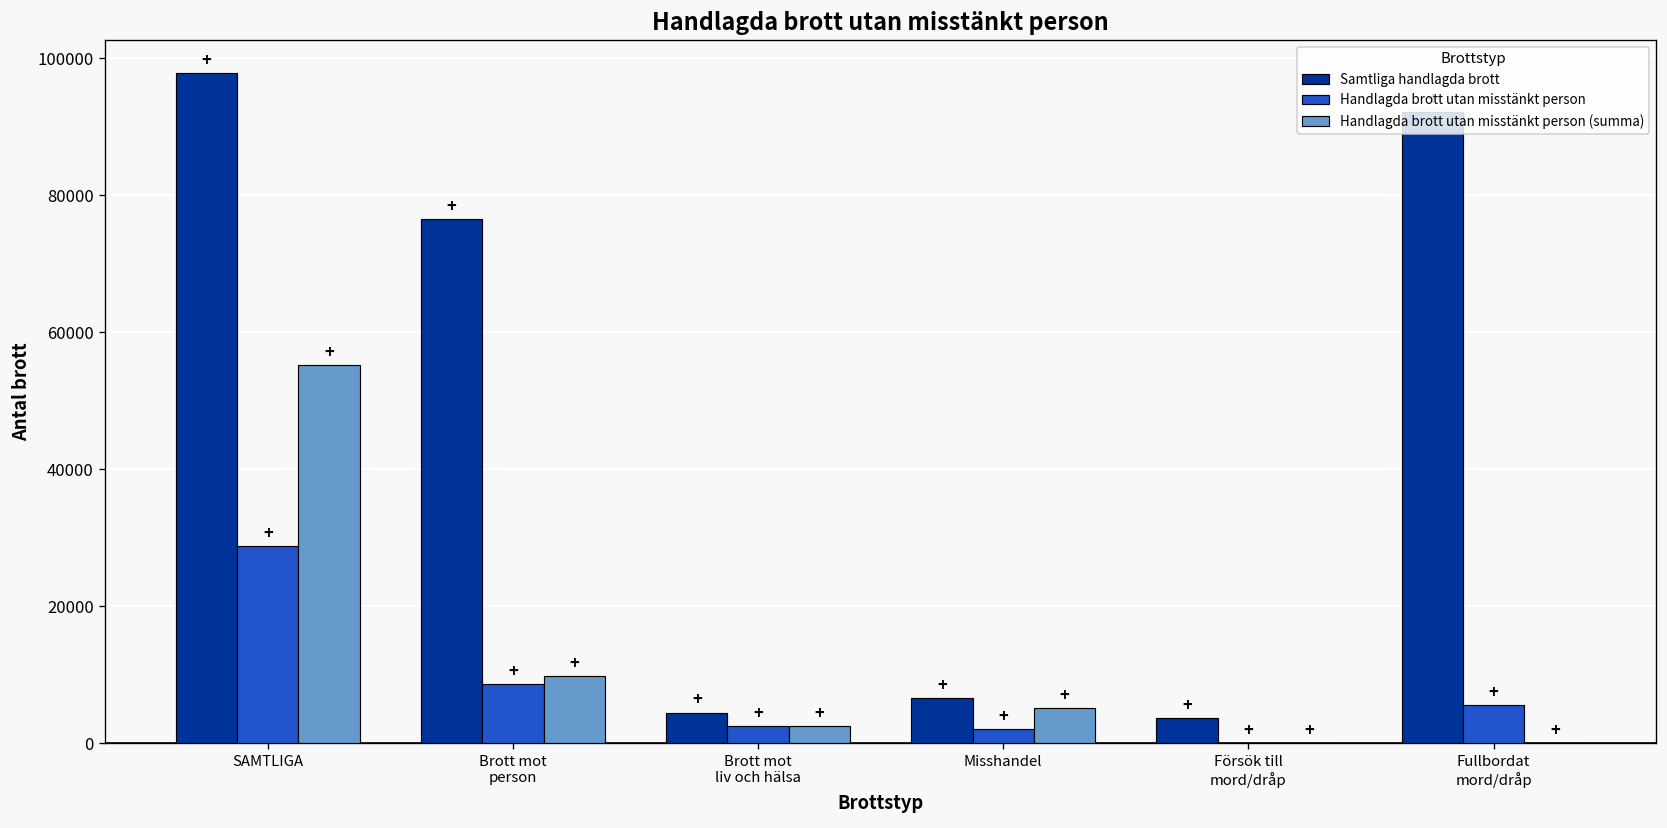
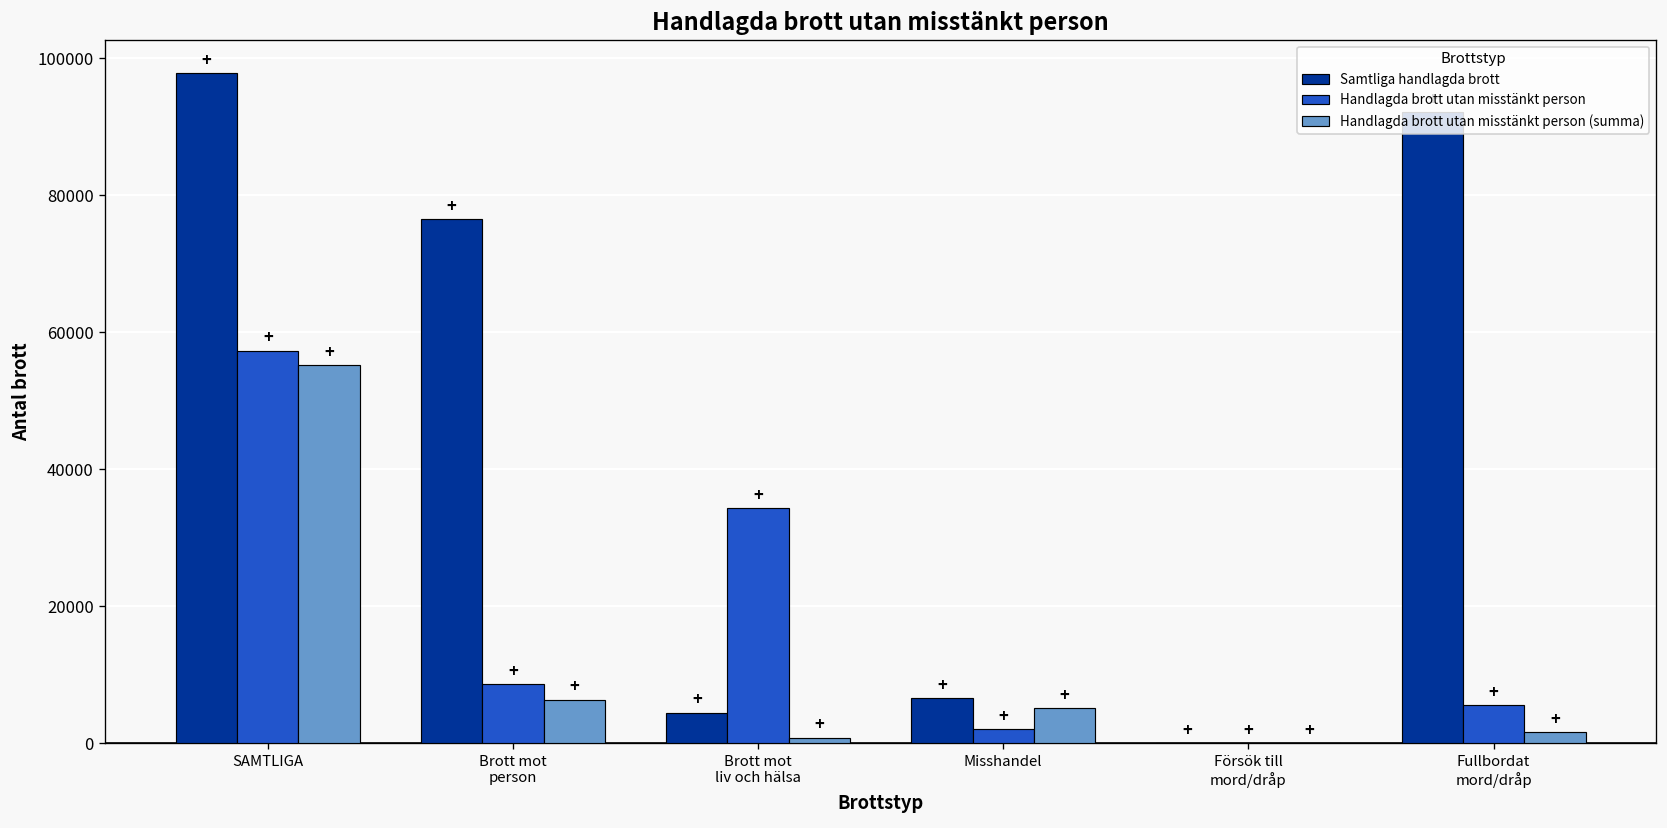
Handlagda brott utan misstänkt person, SAMTLIGA: 29000 -> 57000
Handlagda brott utan misstänkt person (summa), Brott mot person: 10000 -> 6000
Handlagda brott utan misstänkt person, Brott mot liv och hälsa: 3000 -> 34000
Handlagda brott utan misstänkt person (summa), Brott mot liv och hälsa: 2000 -> 1000
Samtliga handlagda brott, Försök till mord/dråp: 4000 -> 0
Handlagda brott utan misstänkt person (summa), Fullbordat mord/dråp: 0 -> 2000
